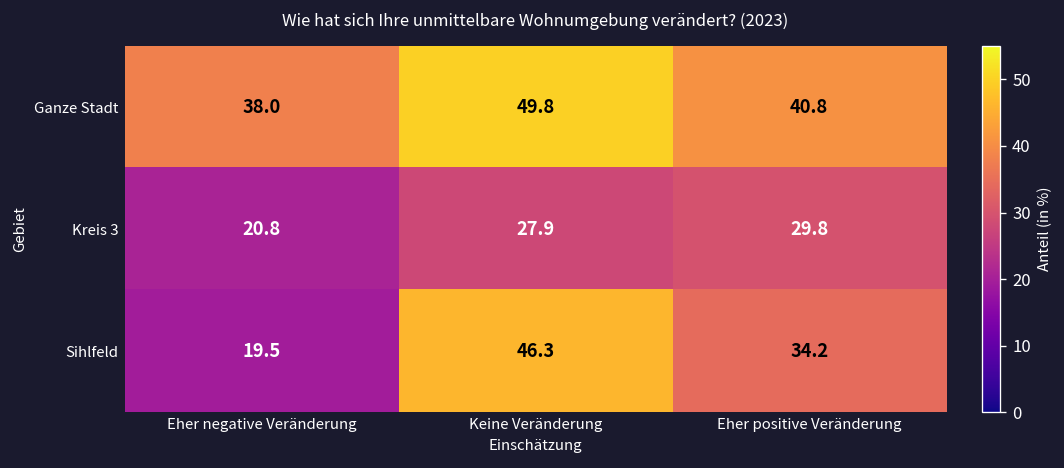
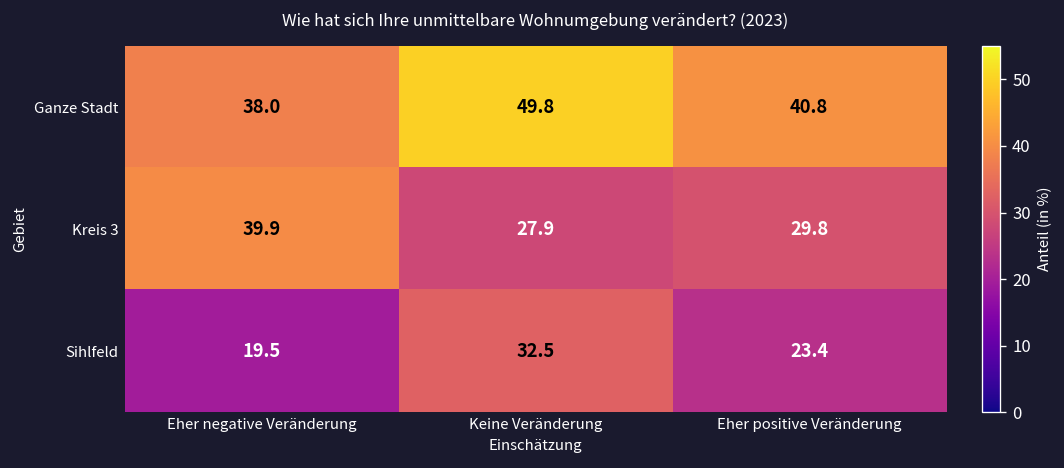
Kreis 3, Eher negative Veränderung: 20.8 -> 39.9
Sihlfeld, Keine Veränderung: 46.3 -> 32.5
Sihlfeld, Eher positive Veränderung: 34.2 -> 23.4
